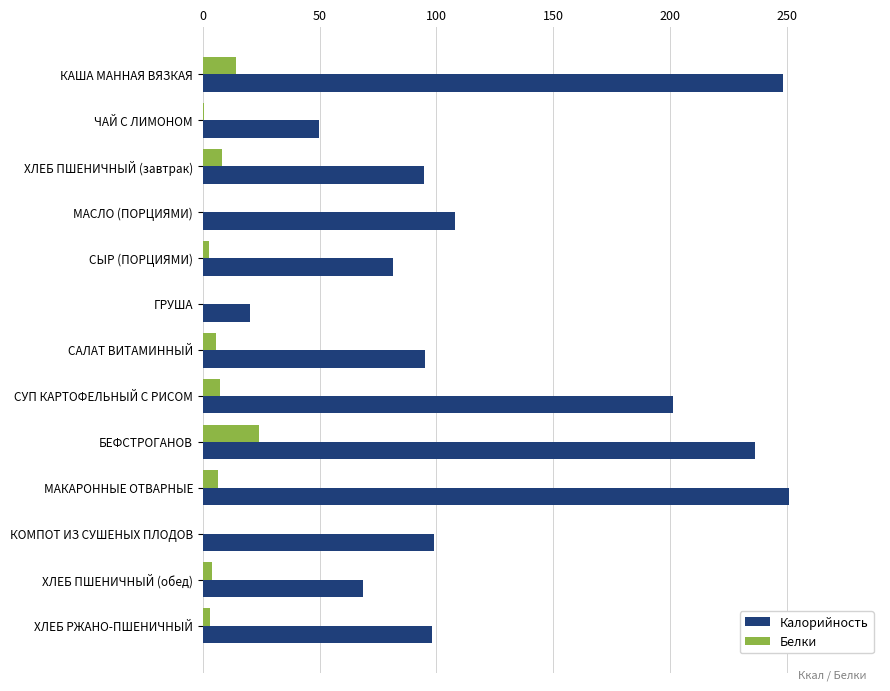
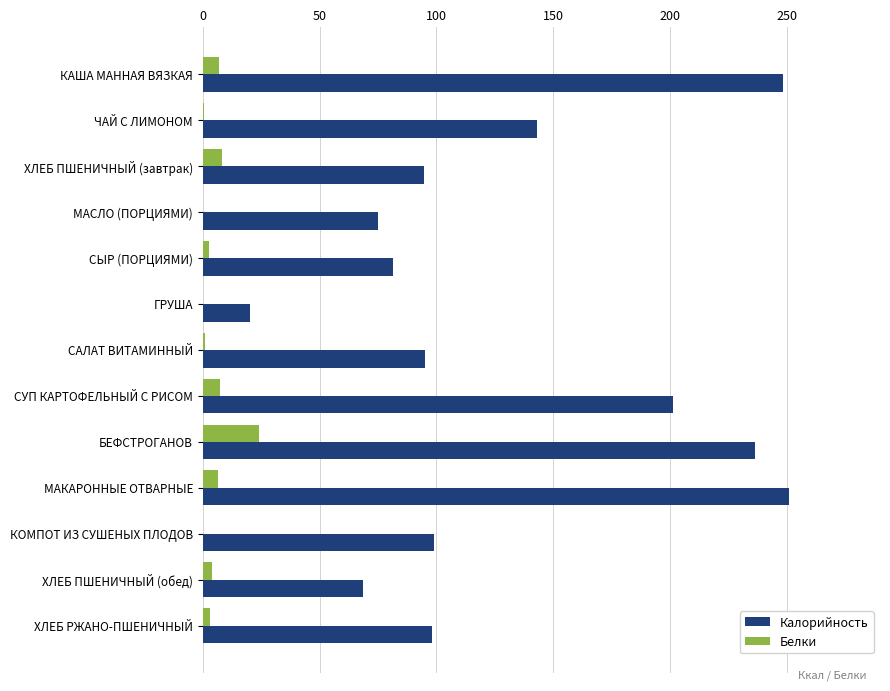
Белки, КАША МАННАЯ ВЯЗКАЯ: 14 -> 7
Калорийность, ЧАЙ С ЛИМОНОМ: 50 -> 143
Калорийность, МАСЛО (ПОРЦИЯМИ): 108 -> 75
Белки, САЛАТ ВИТАМИННЫЙ: 6 -> 1
